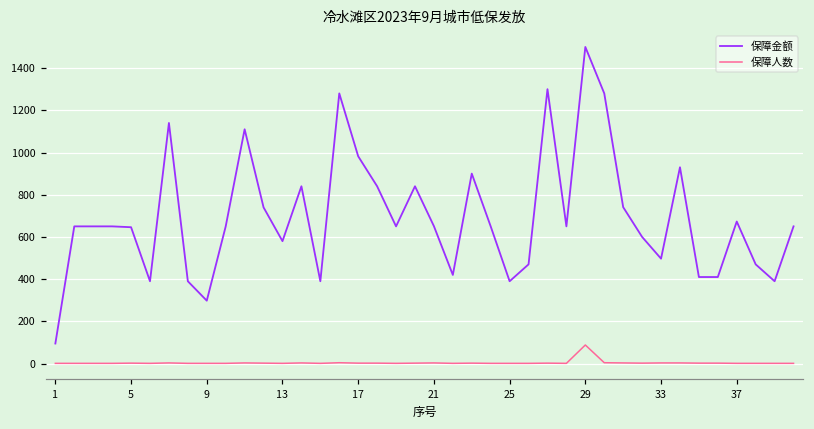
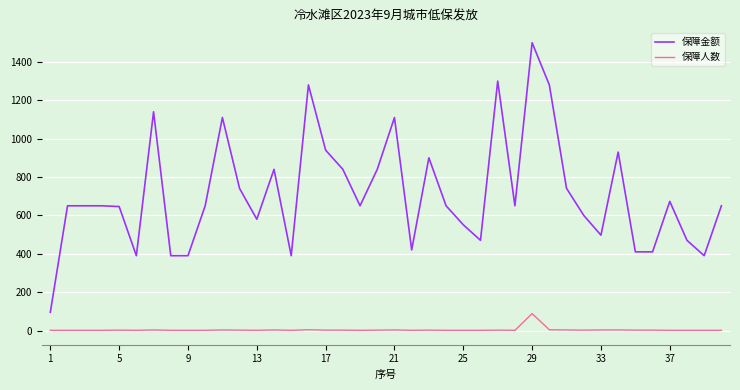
保障金额, 9: 300 -> 390
保障金额, 17: 980 -> 940
保障金额, 21: 650 -> 1110
保障金额, 25: 390 -> 550
